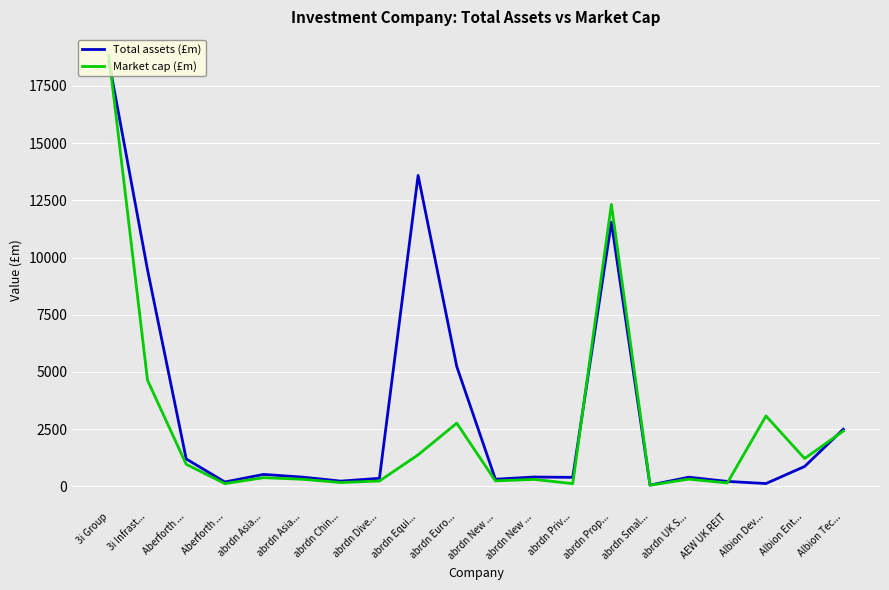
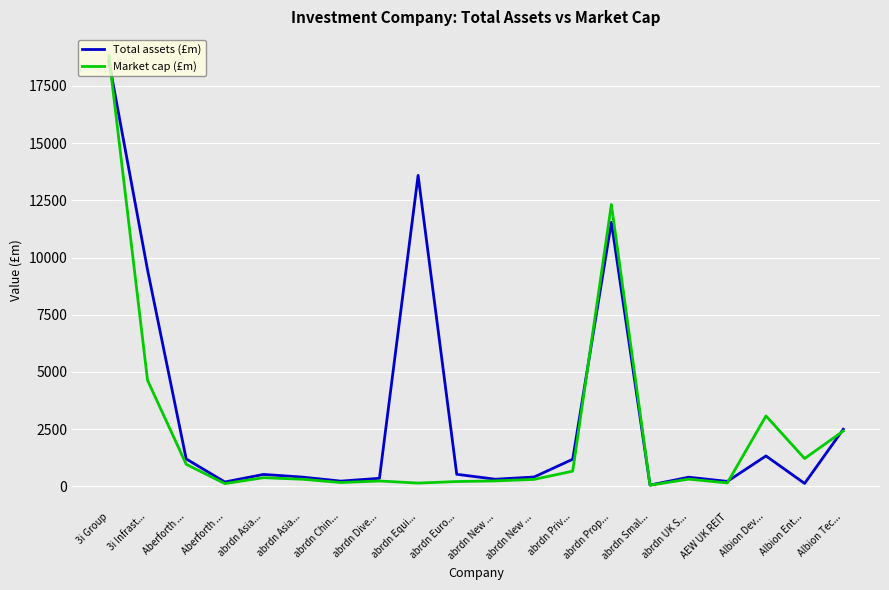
Market cap (£m), abrdn Equi...: 1400 -> 100
Total assets (£m), abrdn Euro...: 5200 -> 500
Market cap (£m), abrdn Euro...: 2800 -> 200
Total assets (£m), abrdn Priv...: 400 -> 1200
Market cap (£m), abrdn Priv...: 100 -> 700
Total assets (£m), Albion Dev...: 100 -> 1300
Total assets (£m), Albion Ent...: 900 -> 100
